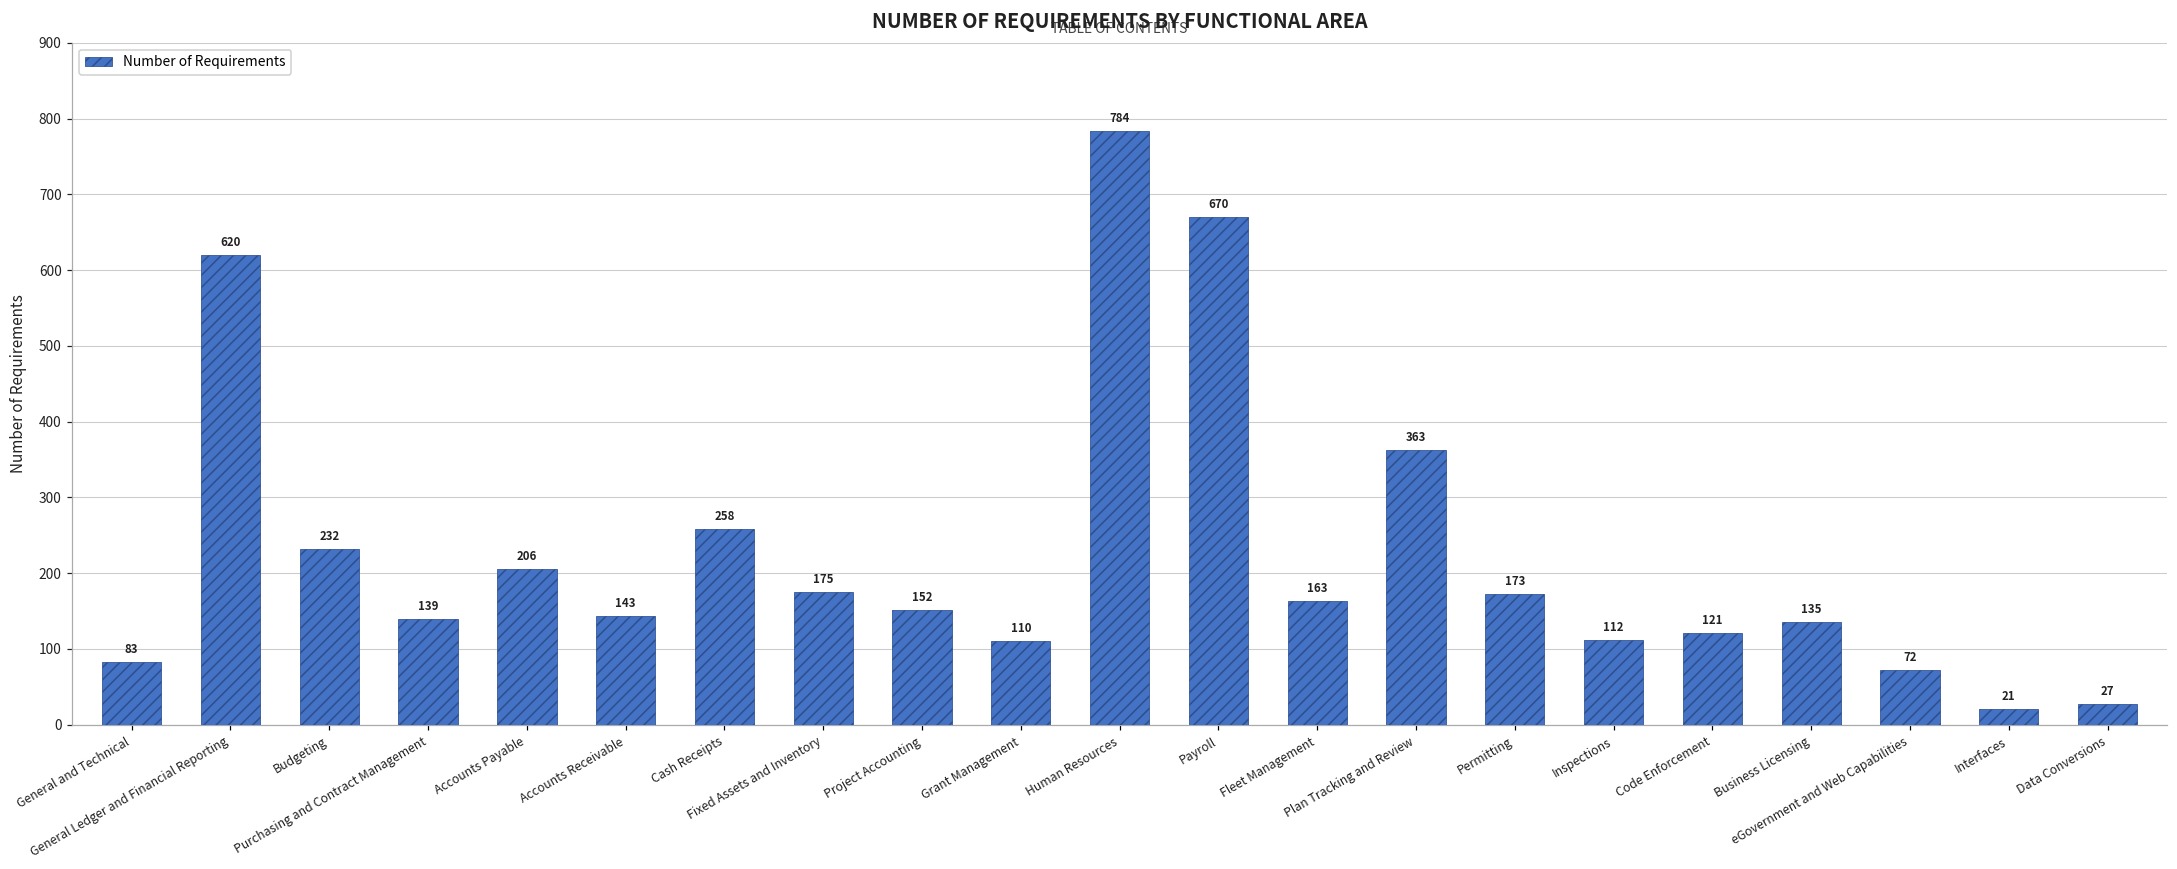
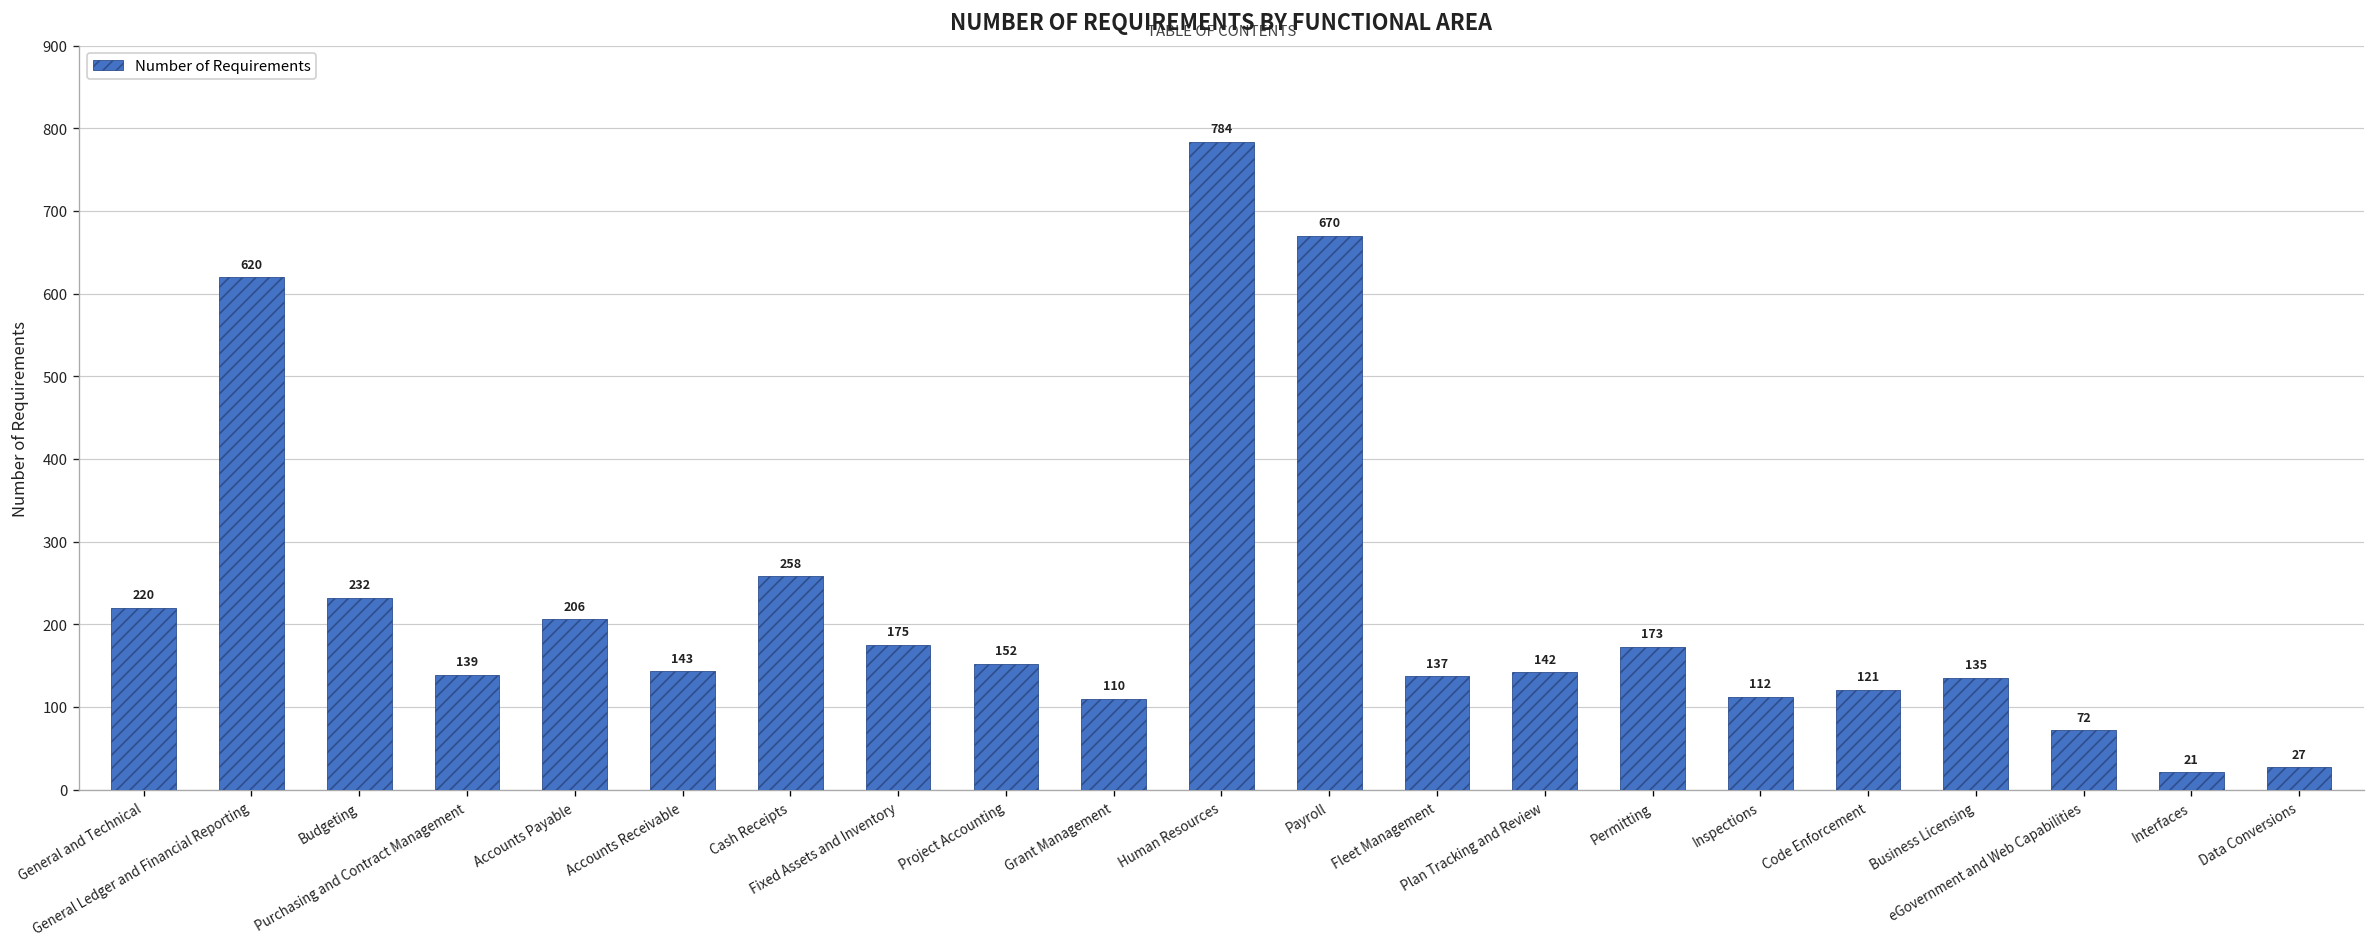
General and Technical: 83 -> 220
Fleet Management: 163 -> 137
Plan Tracking and Review: 363 -> 142
